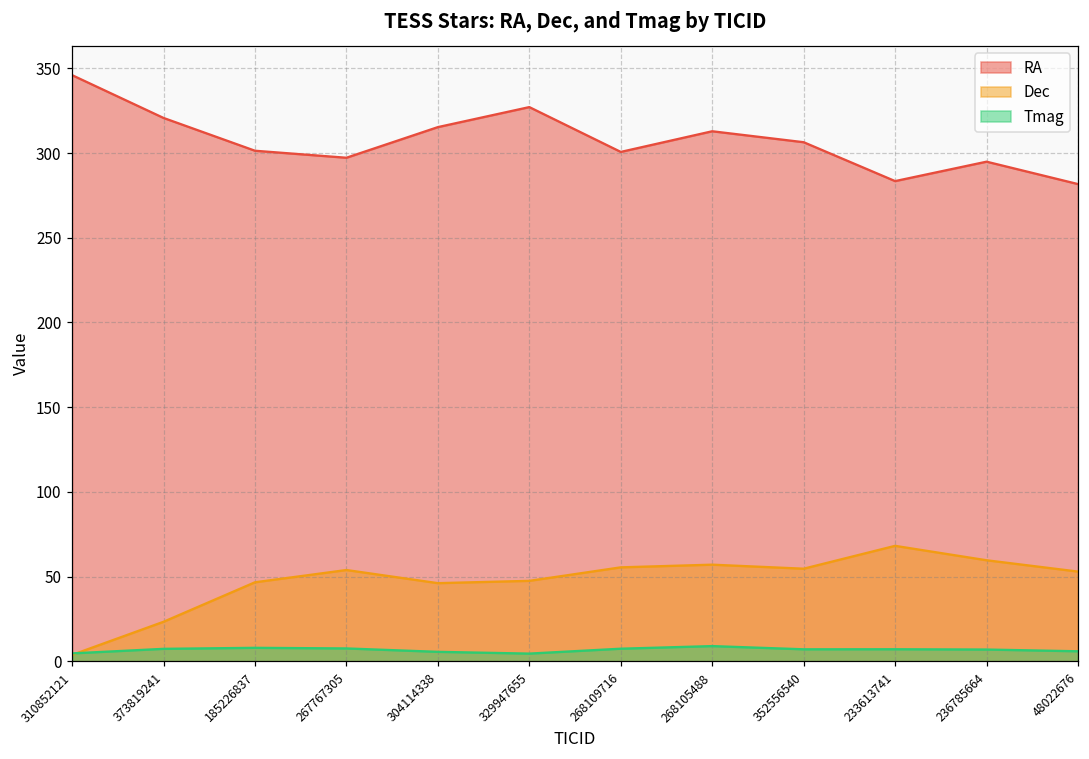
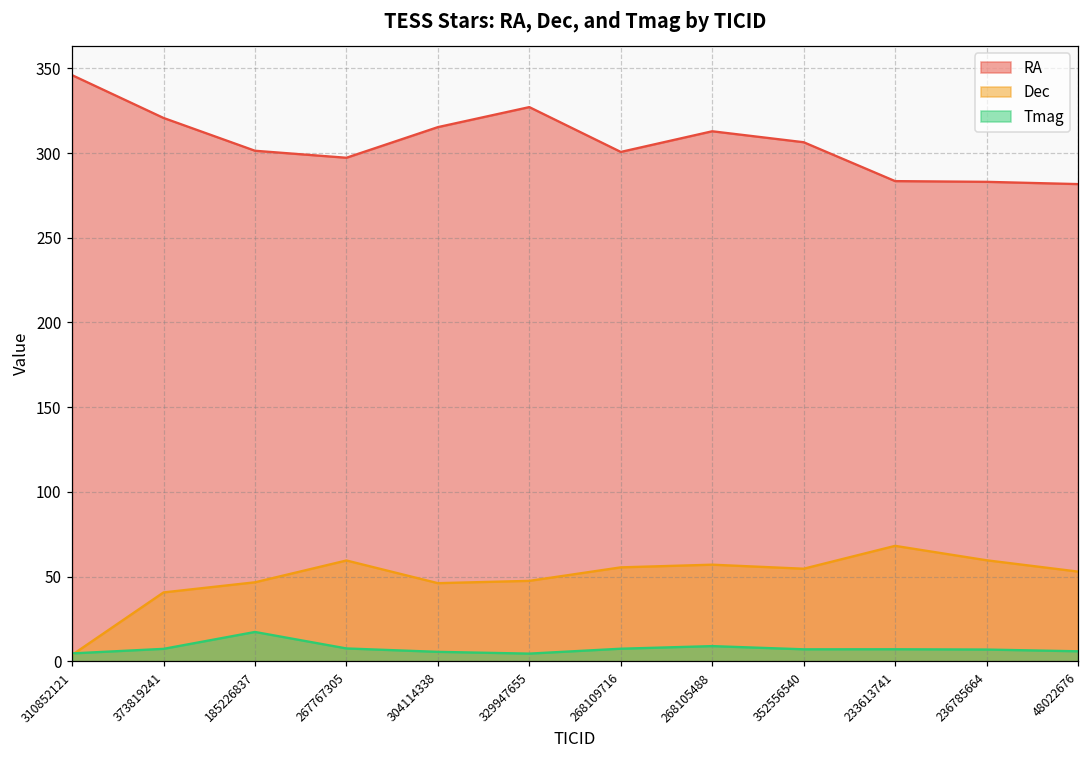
Dec, 373819241: 23 -> 41
Tmag, 185226837: 8 -> 17
Dec, 267767305: 54 -> 60
RA, 236785664: 295 -> 283
